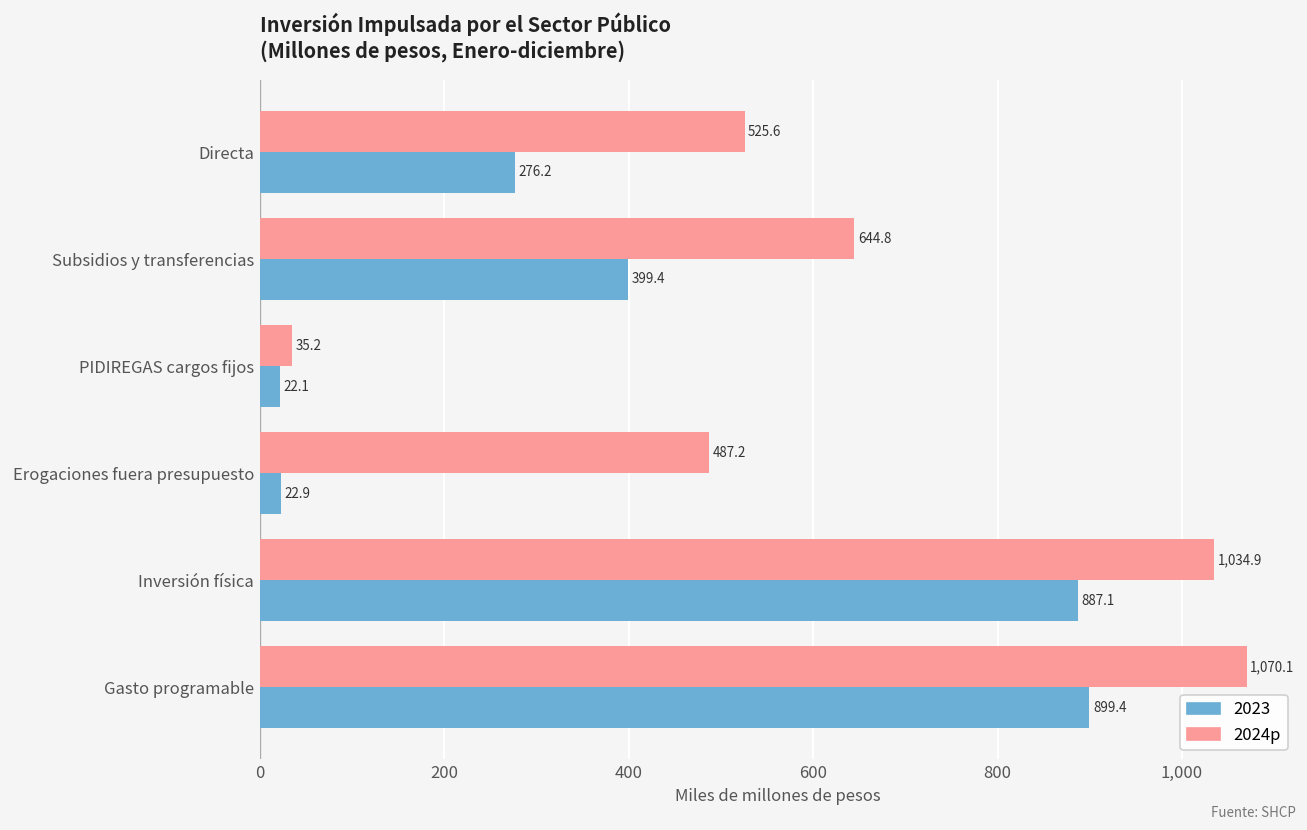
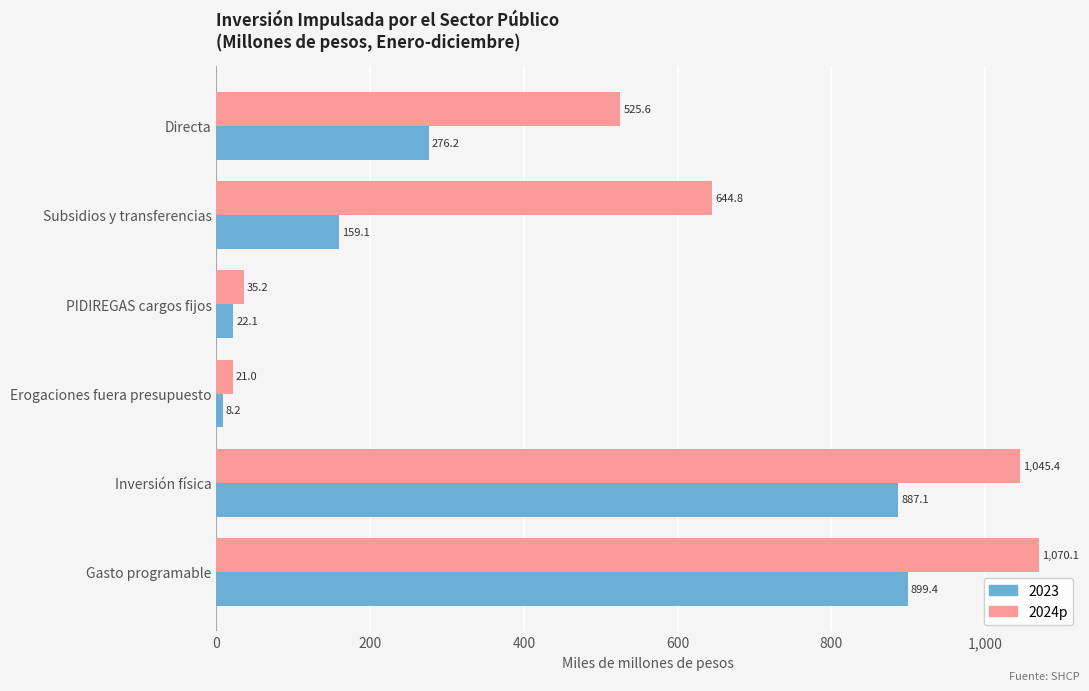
2023, Subsidios y transferencias: 399.4 -> 159.1
2024p, Erogaciones fuera presupuesto: 487.2 -> 21.0
2023, Erogaciones fuera presupuesto: 22.9 -> 8.2
2024p, Inversión física: 1,034.9 -> 1,045.4
